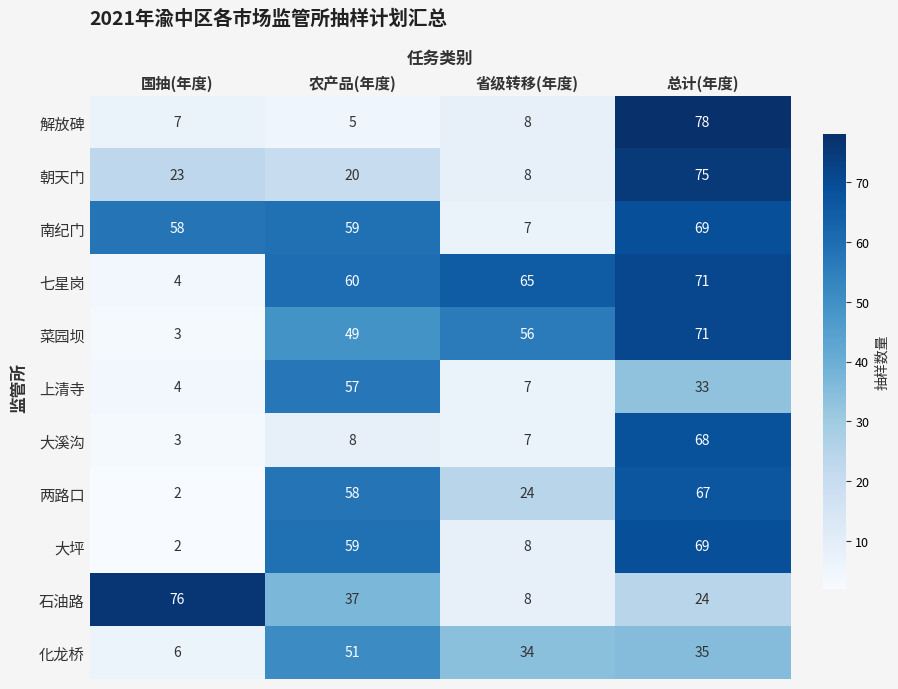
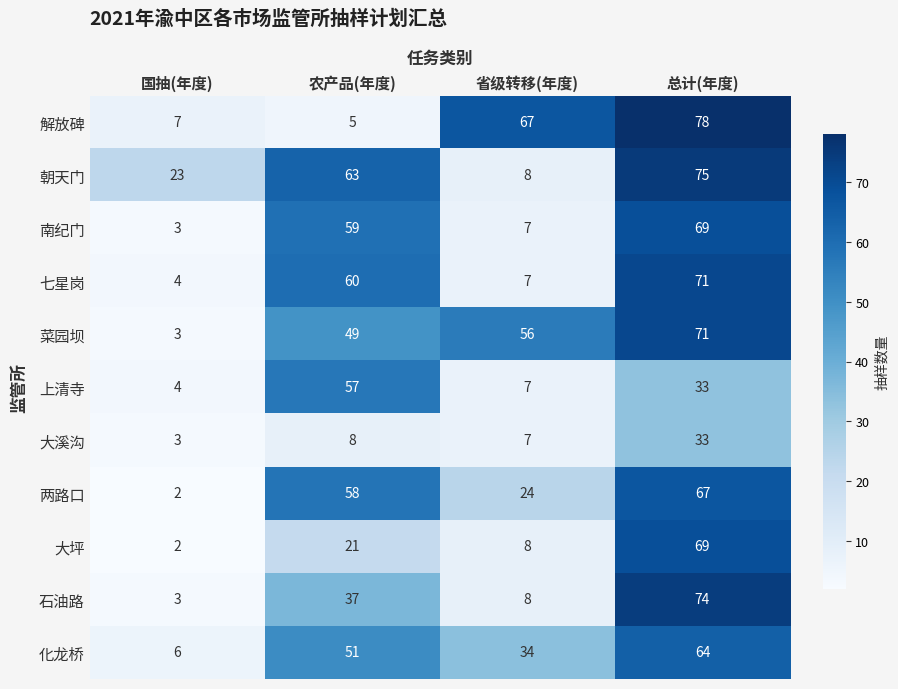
解放碑, 省级转移(年度): 8 -> 67
朝天门, 农产品(年度): 20 -> 63
南纪门, 国抽(年度): 58 -> 3
七星岗, 省级转移(年度): 65 -> 7
大溪沟, 总计(年度): 68 -> 33
大坪, 农产品(年度): 59 -> 21
石油路, 国抽(年度): 76 -> 3
石油路, 总计(年度): 24 -> 74
化龙桥, 总计(年度): 35 -> 64
